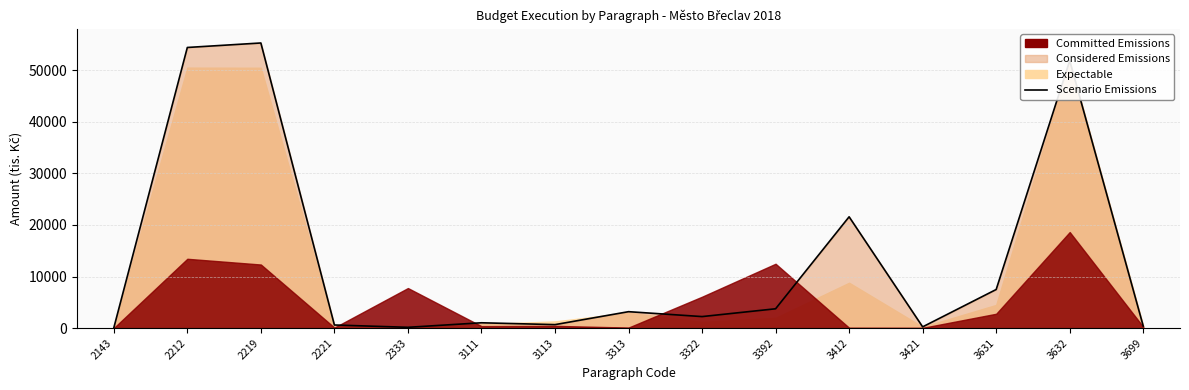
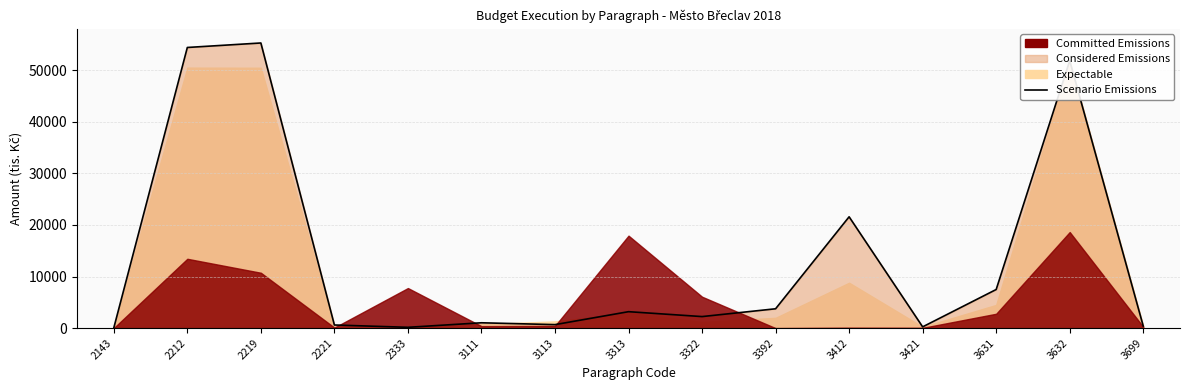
Committed Emissions, 2219: 12000 -> 11000
Committed Emissions, 3313: 0 -> 18000
Committed Emissions, 3392: 12000 -> 0
